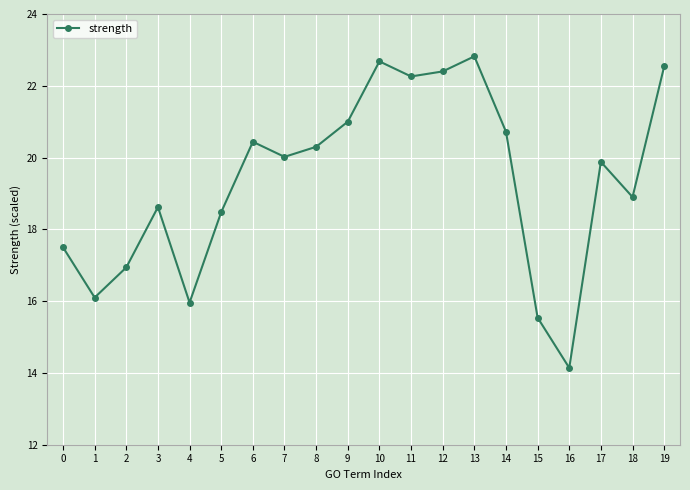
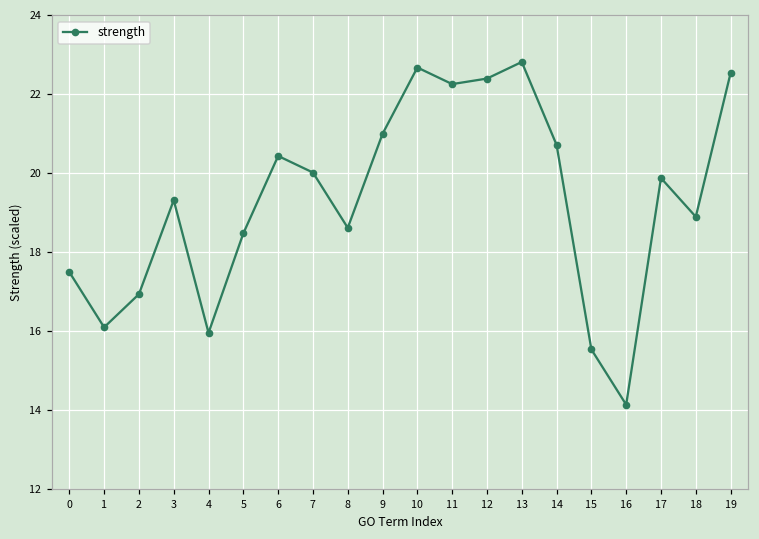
3: 18.6 -> 19.3
8: 20.3 -> 18.6
